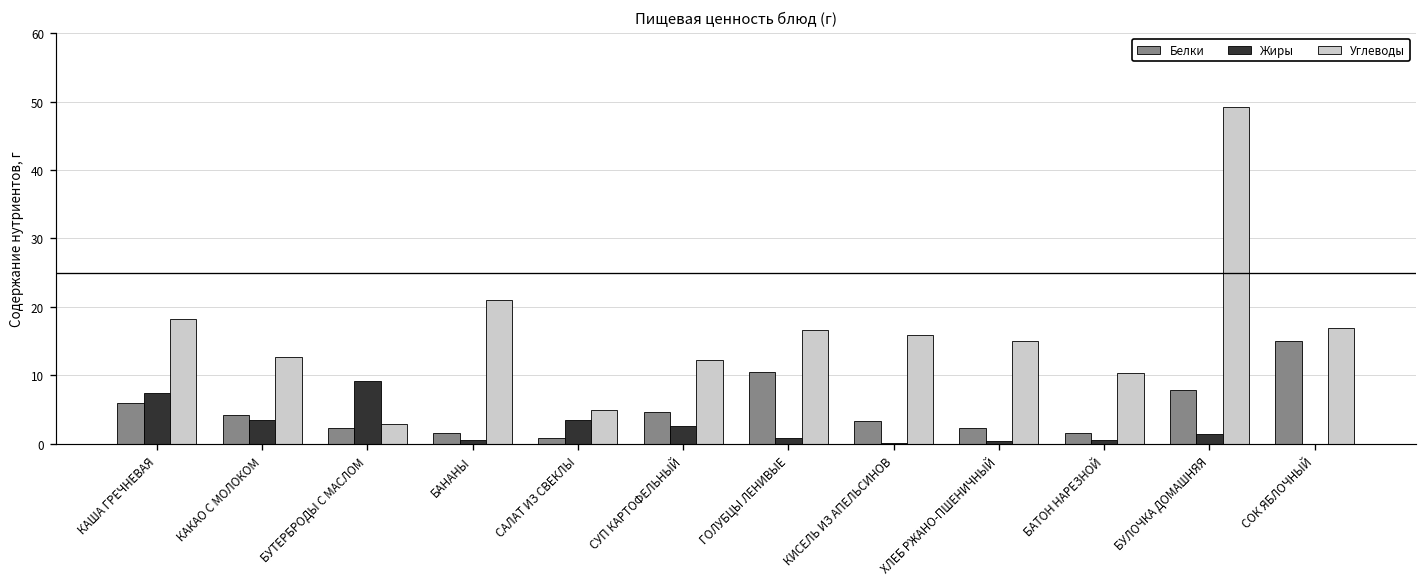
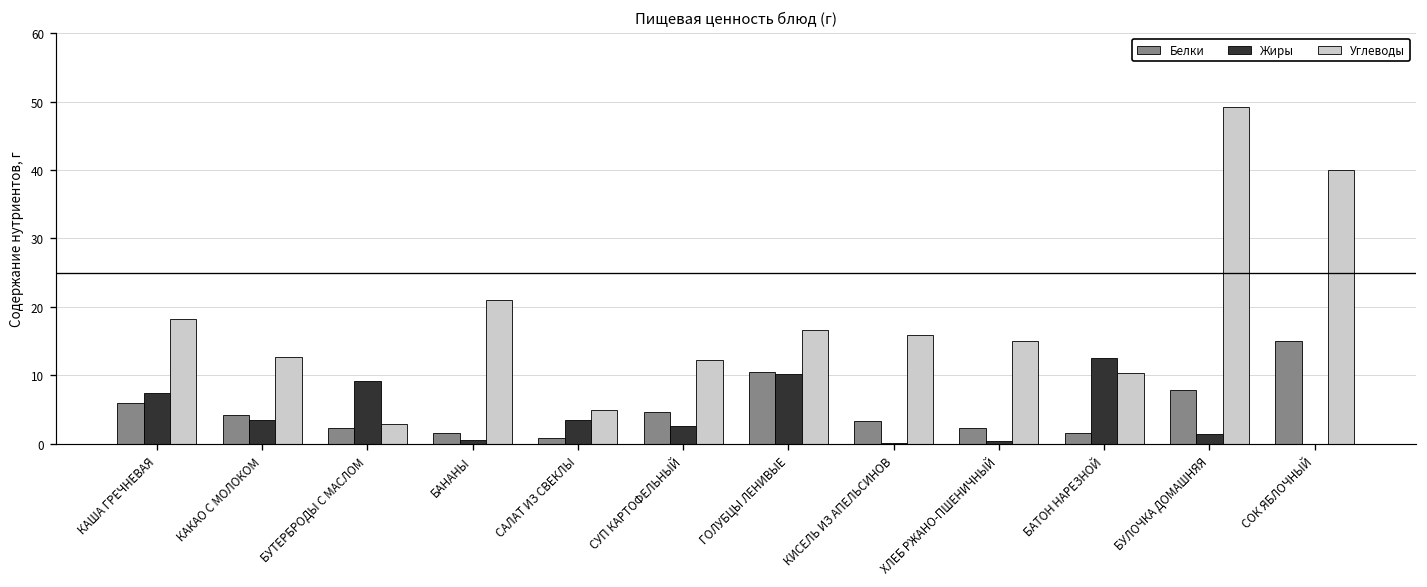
Жиры, ГОЛУБЦЫ ЛЕНИВЫЕ: 1 -> 10
Жиры, БАТОН НАРЕЗНОЙ: 1 -> 13
Углеводы, СОК ЯБЛОЧНЫЙ: 17 -> 40
